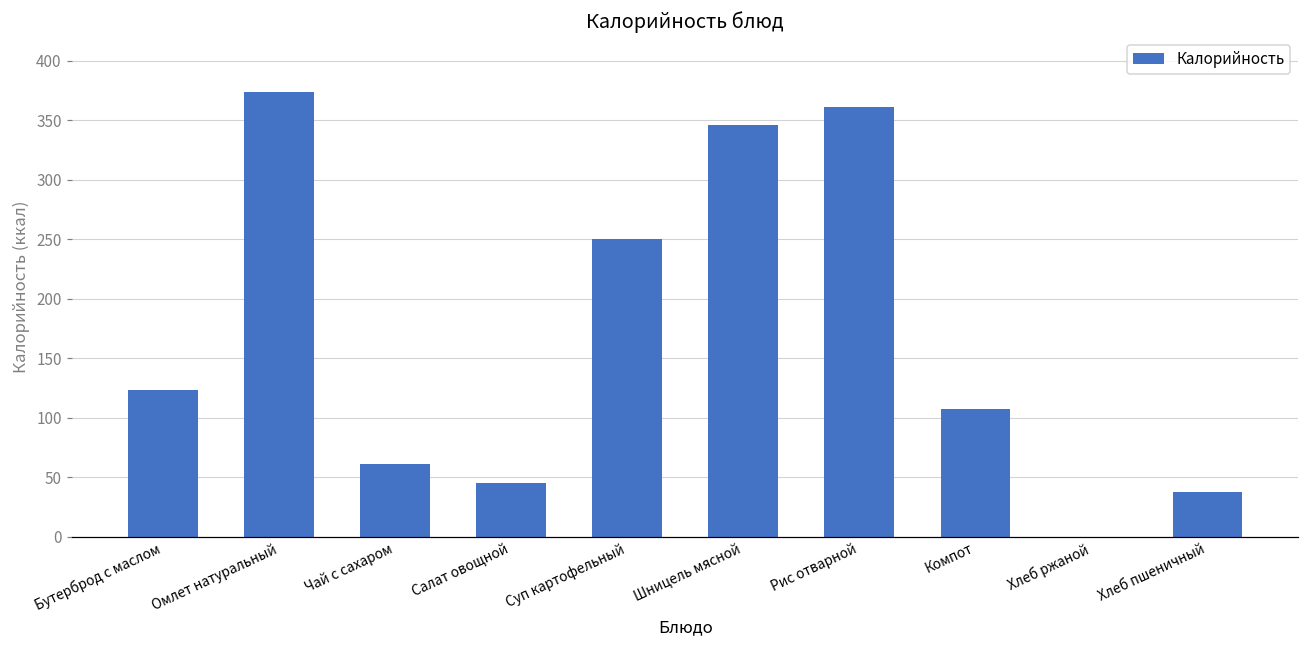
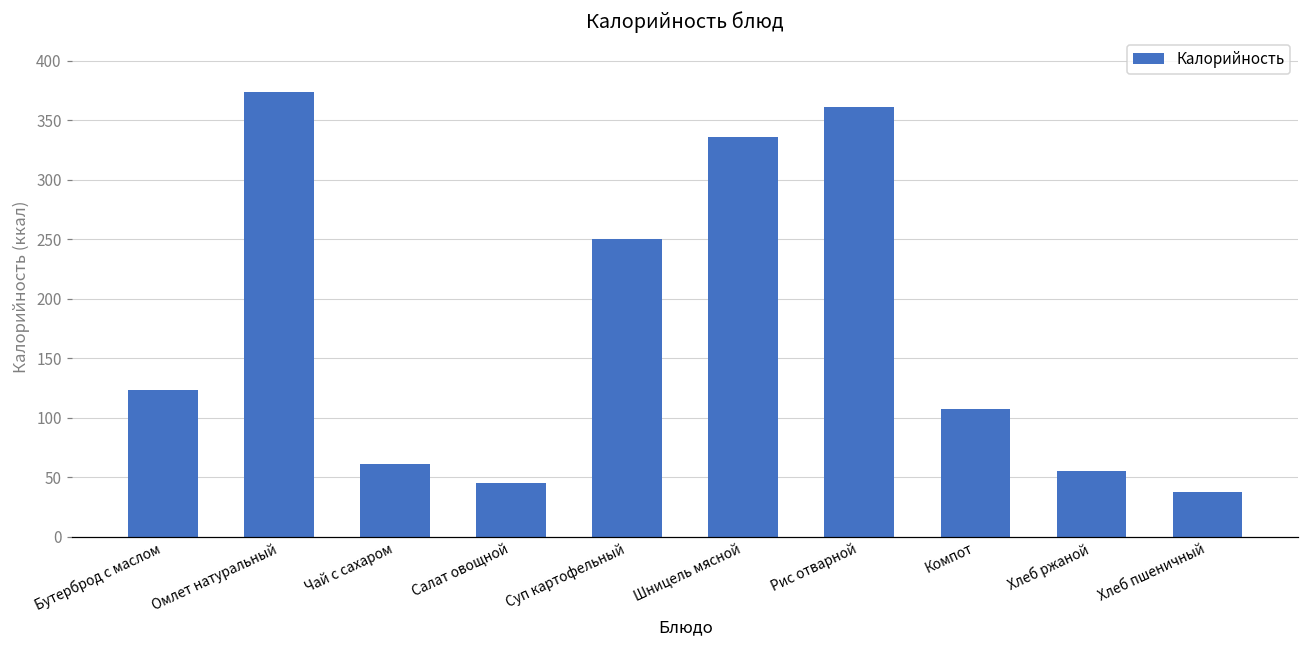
Шницель мясной: 346 -> 336
Хлеб ржаной: 0 -> 55
